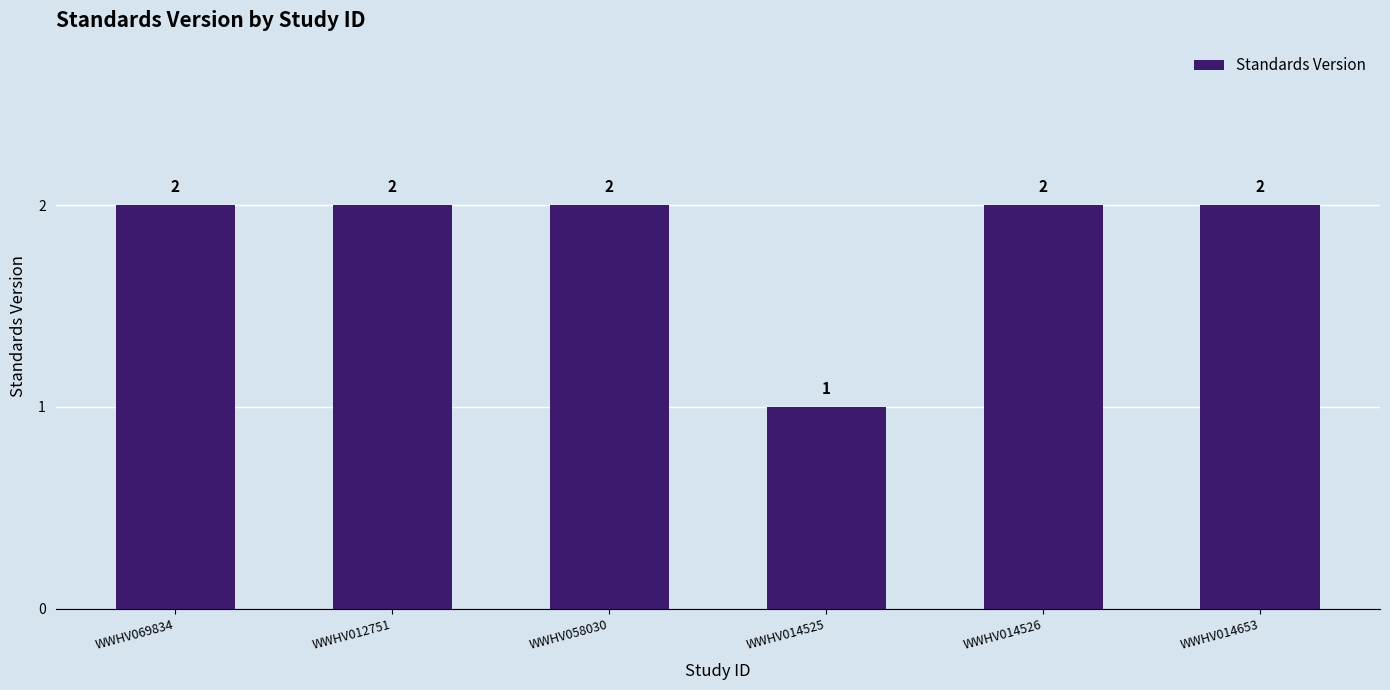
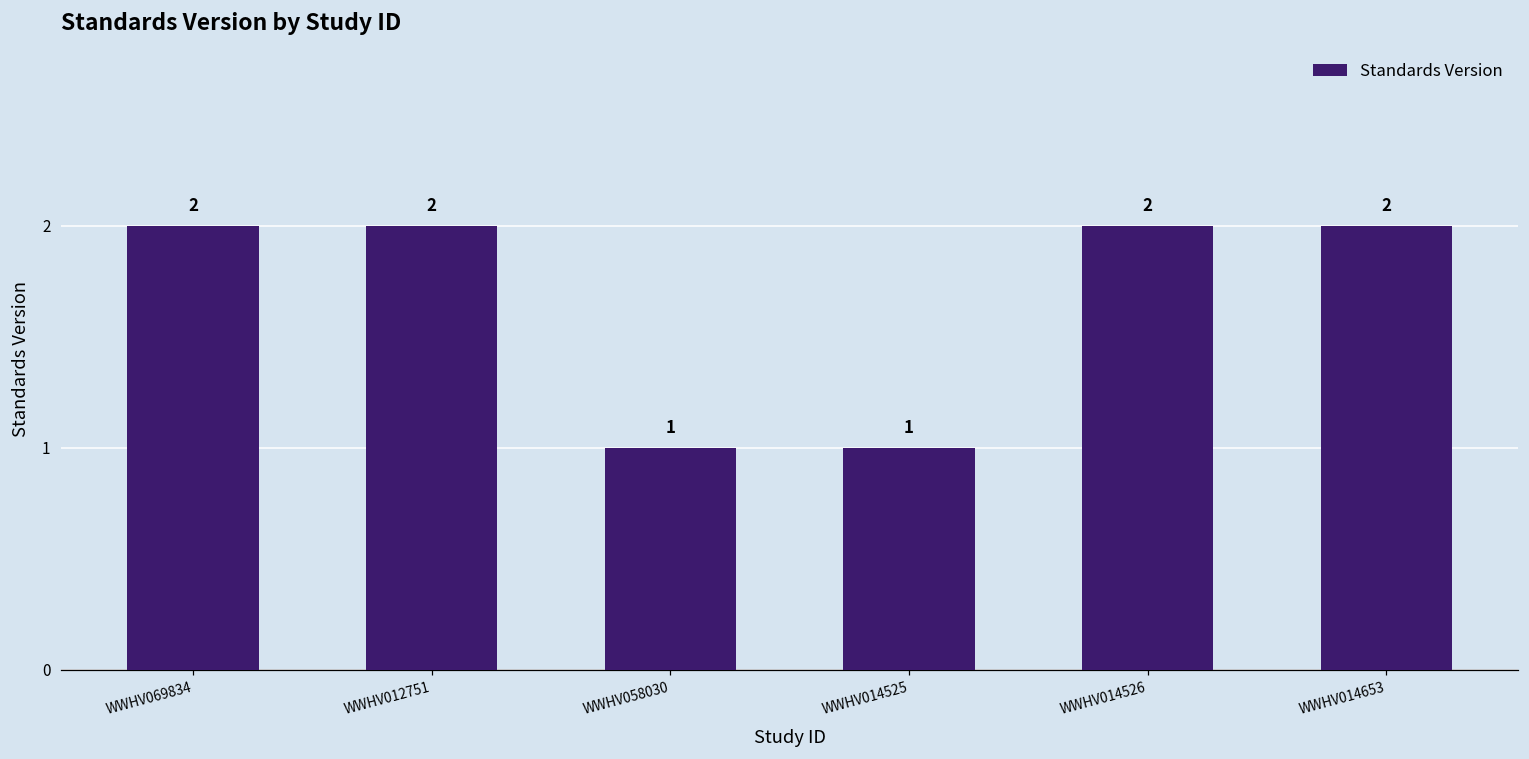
WWHV058030: 2 -> 1
